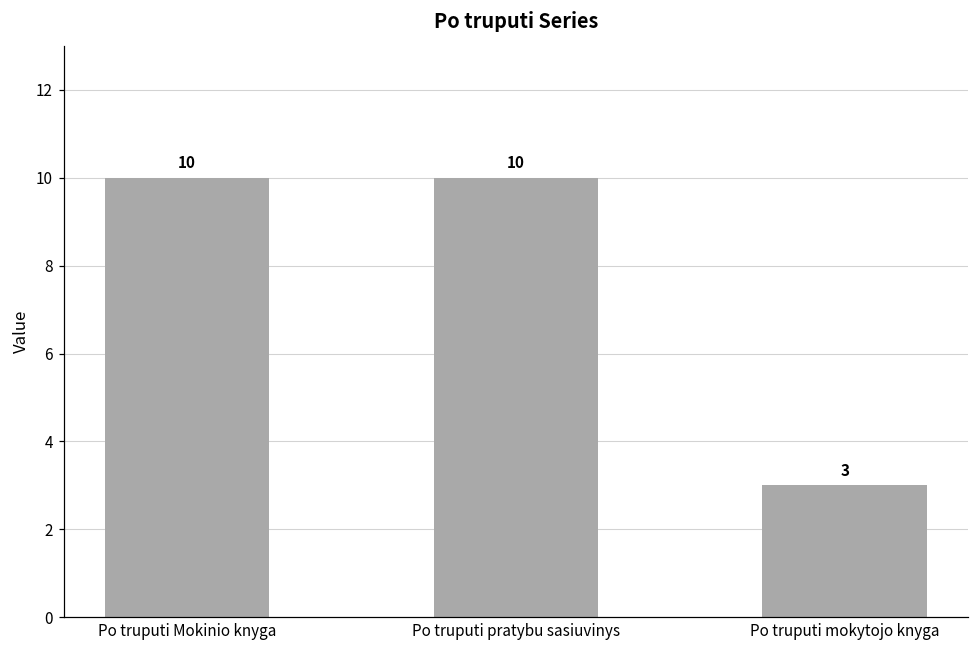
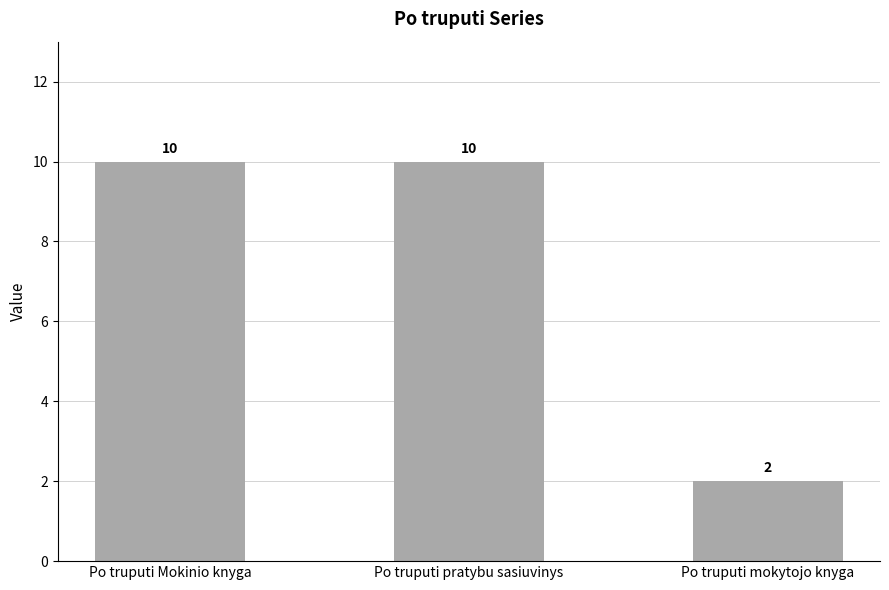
Po truputi mokytojo knyga: 3 -> 2
